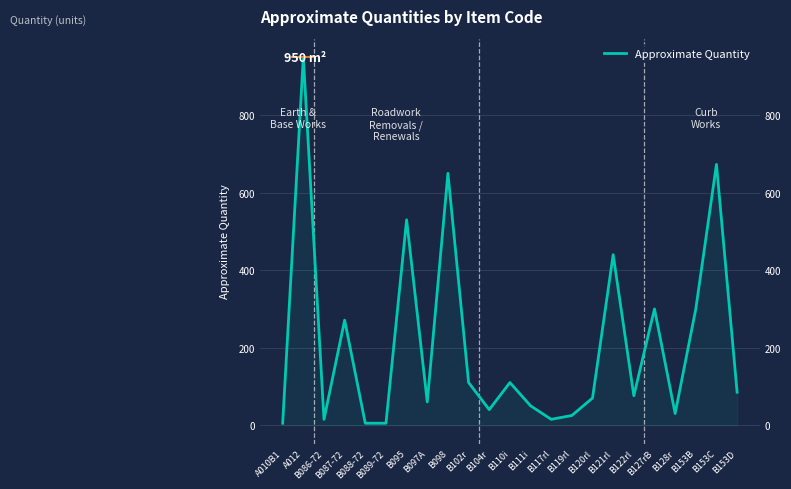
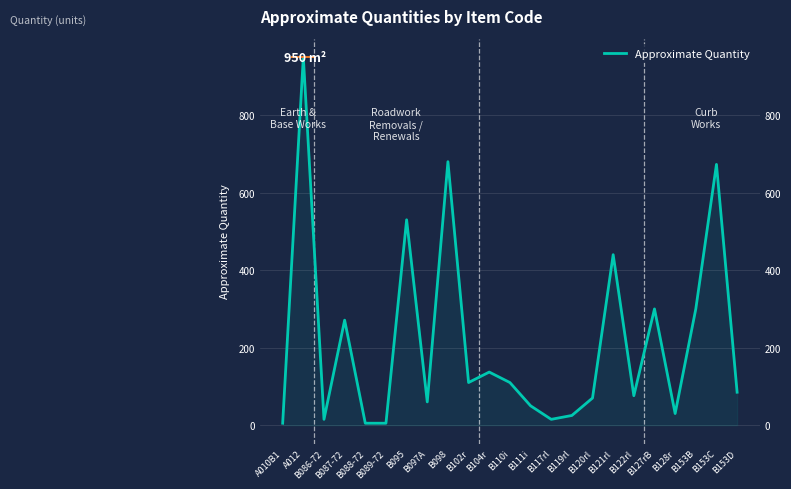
B098: 650 -> 680
B104r: 40 -> 140
